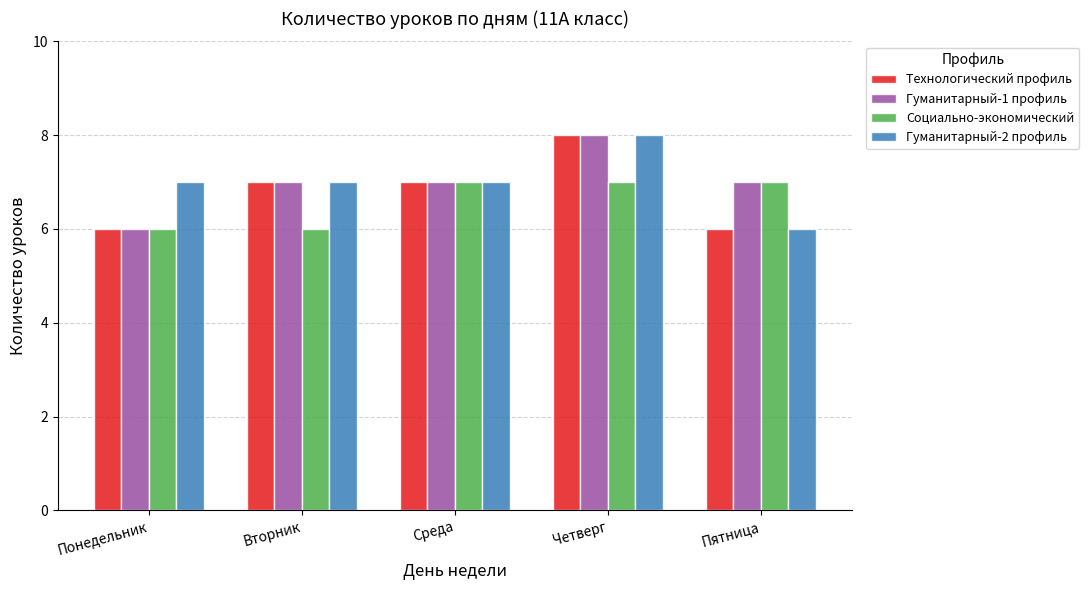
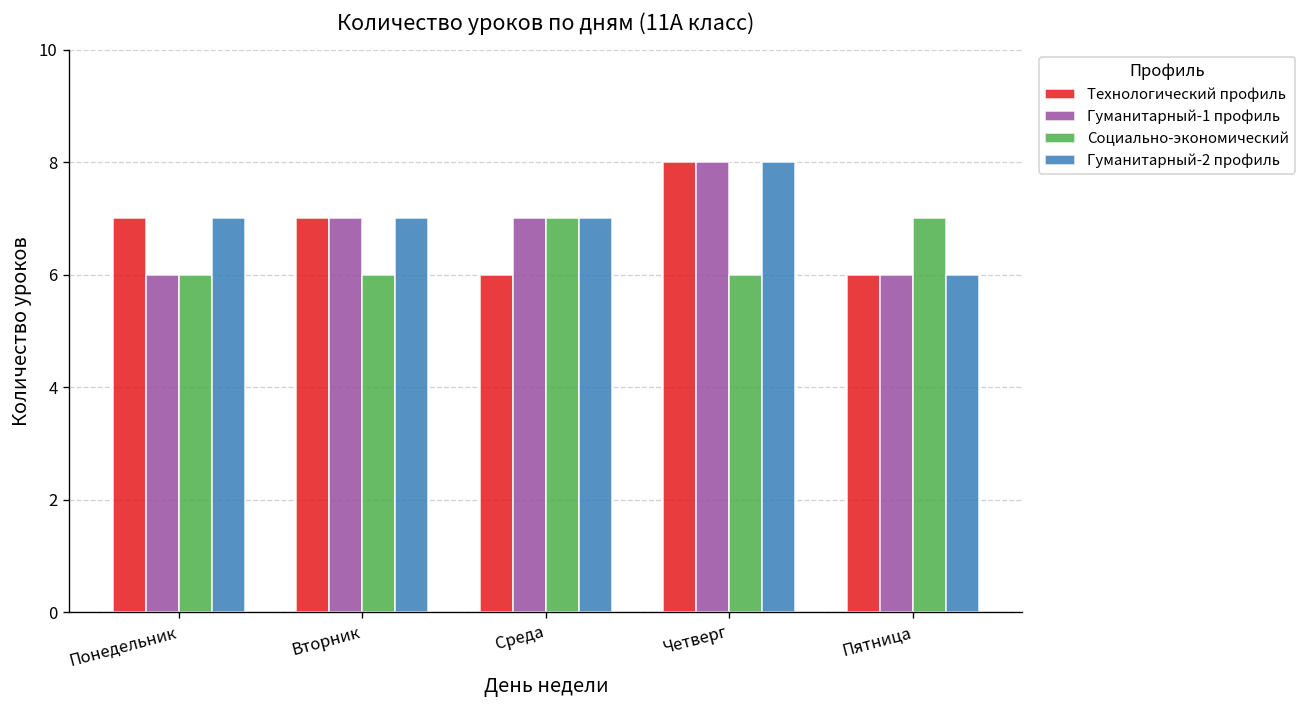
Технологический профиль, Понедельник: 6 -> 7
Технологический профиль, Среда: 7 -> 6
Социально-экономический, Четверг: 7 -> 6
Гуманитарный-1 профиль, Пятница: 7 -> 6
